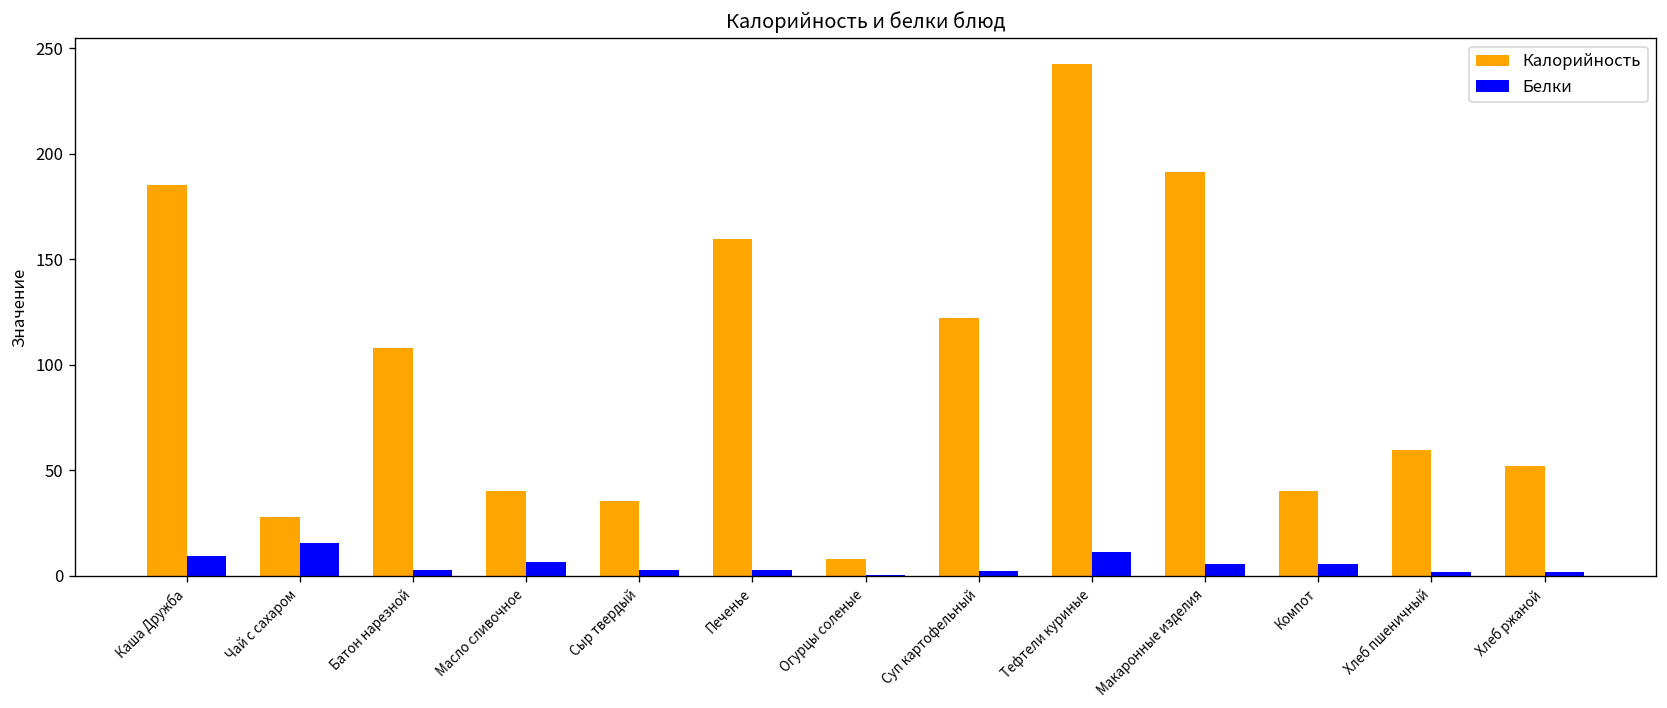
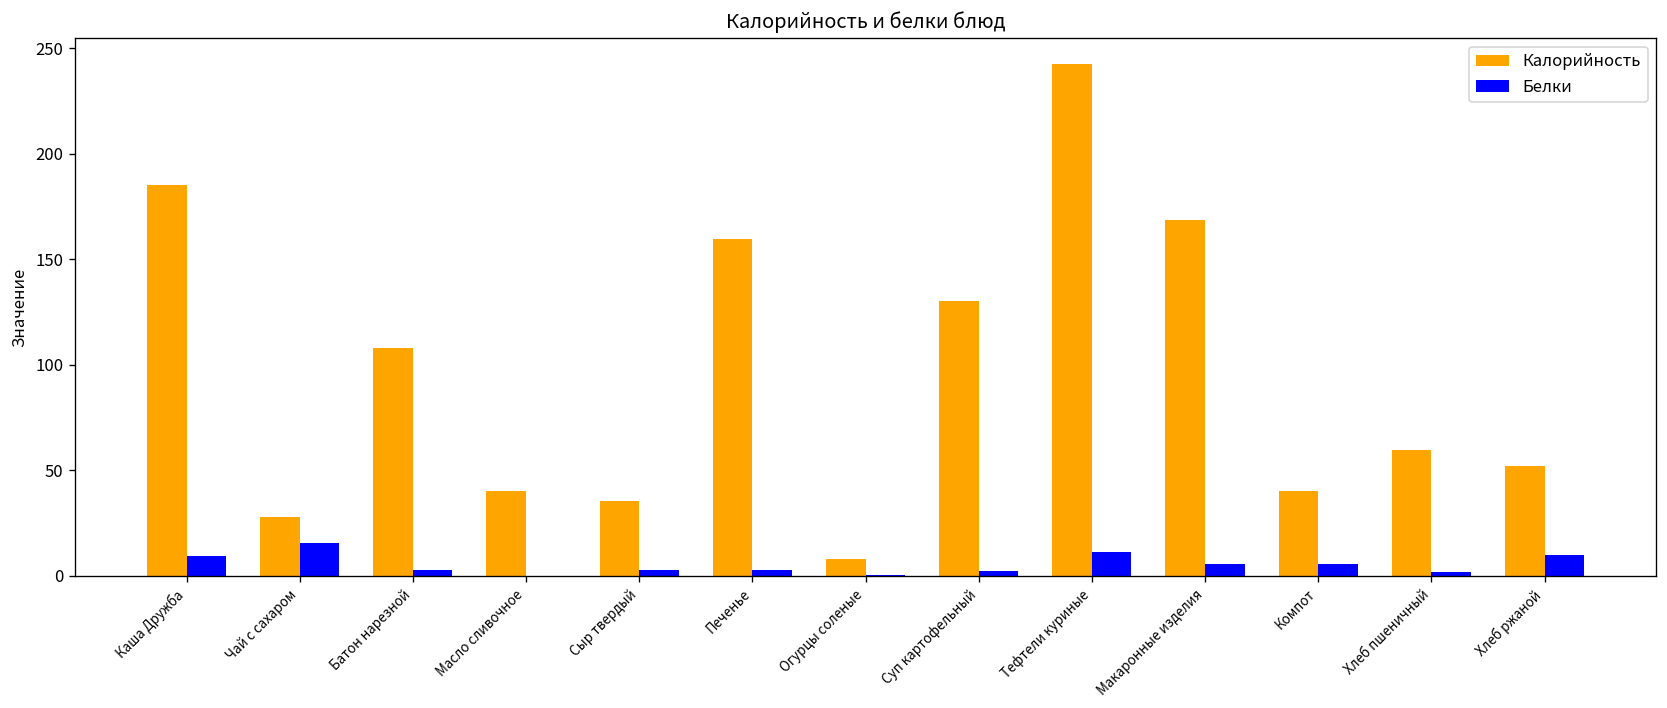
Белки, Масло сливочное: 6 -> 0
Калорийность, Суп картофельный: 122 -> 130
Калорийность, Макаронные изделия: 191 -> 169
Белки, Хлеб ржаной: 2 -> 10
